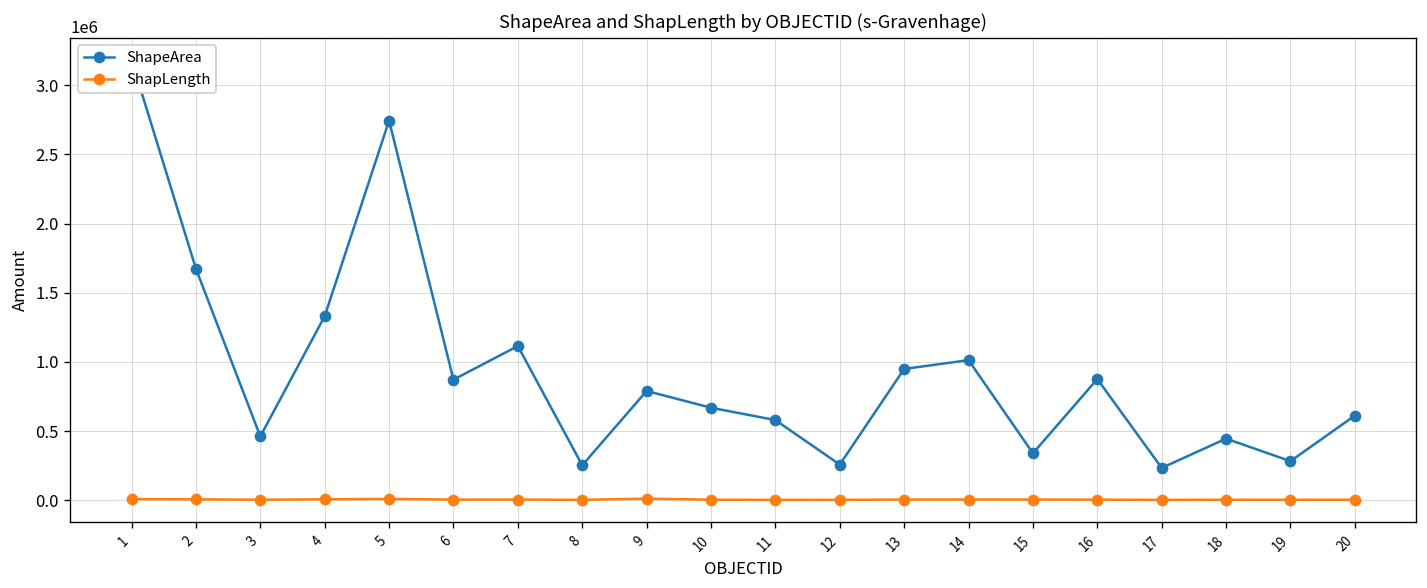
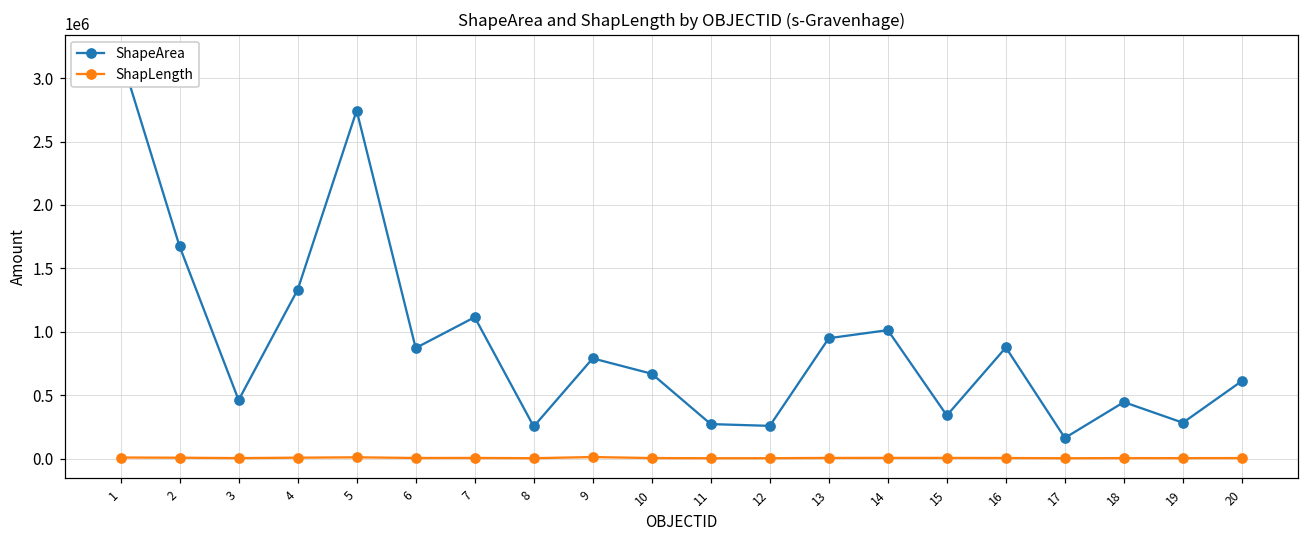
ShapeArea, 11: 580000 -> 270000
ShapeArea, 17: 230000 -> 160000
